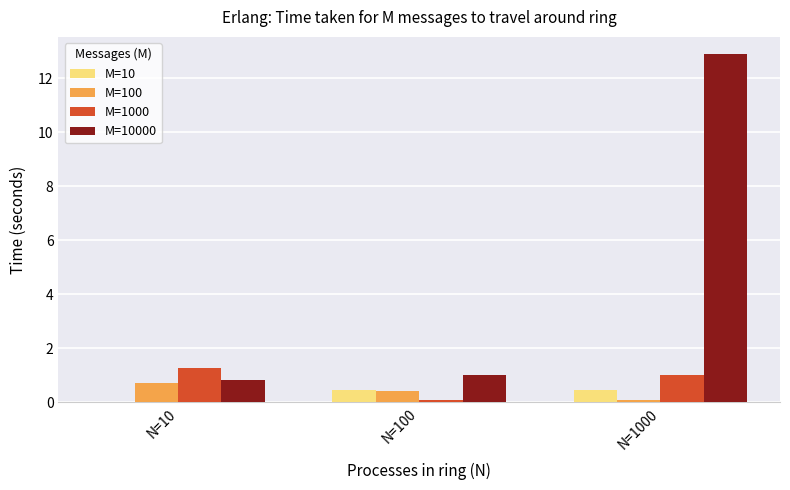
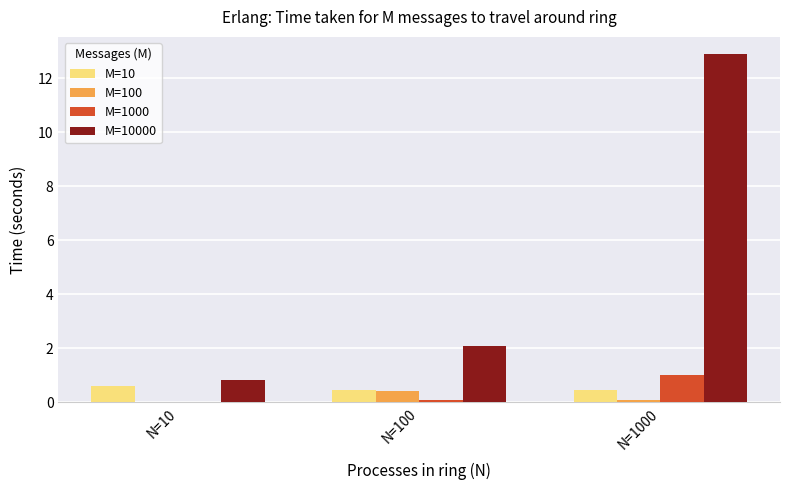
M=10, N=10: 0.0 -> 0.6
M=100, N=10: 0.7 -> 0.0
M=1000, N=10: 1.3 -> 0.0
M=10000, N=100: 1.0 -> 2.1
